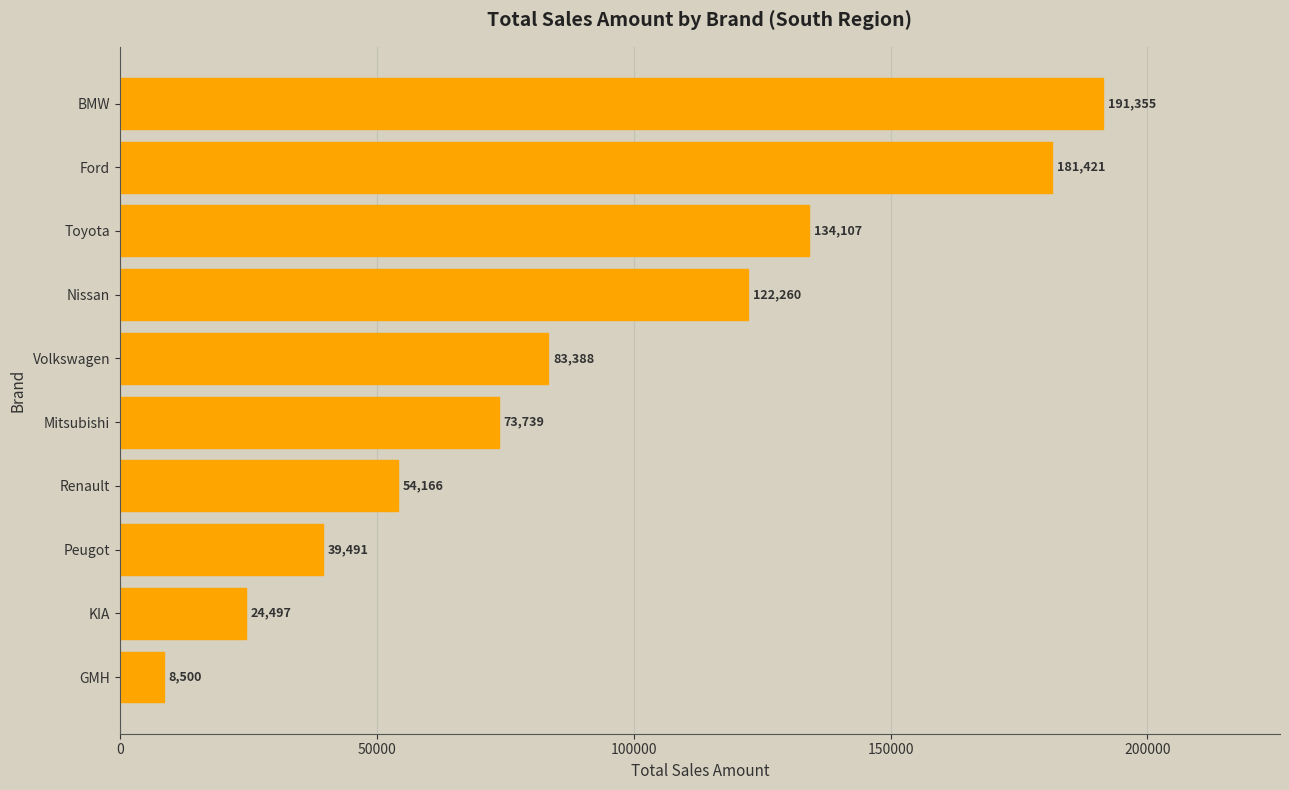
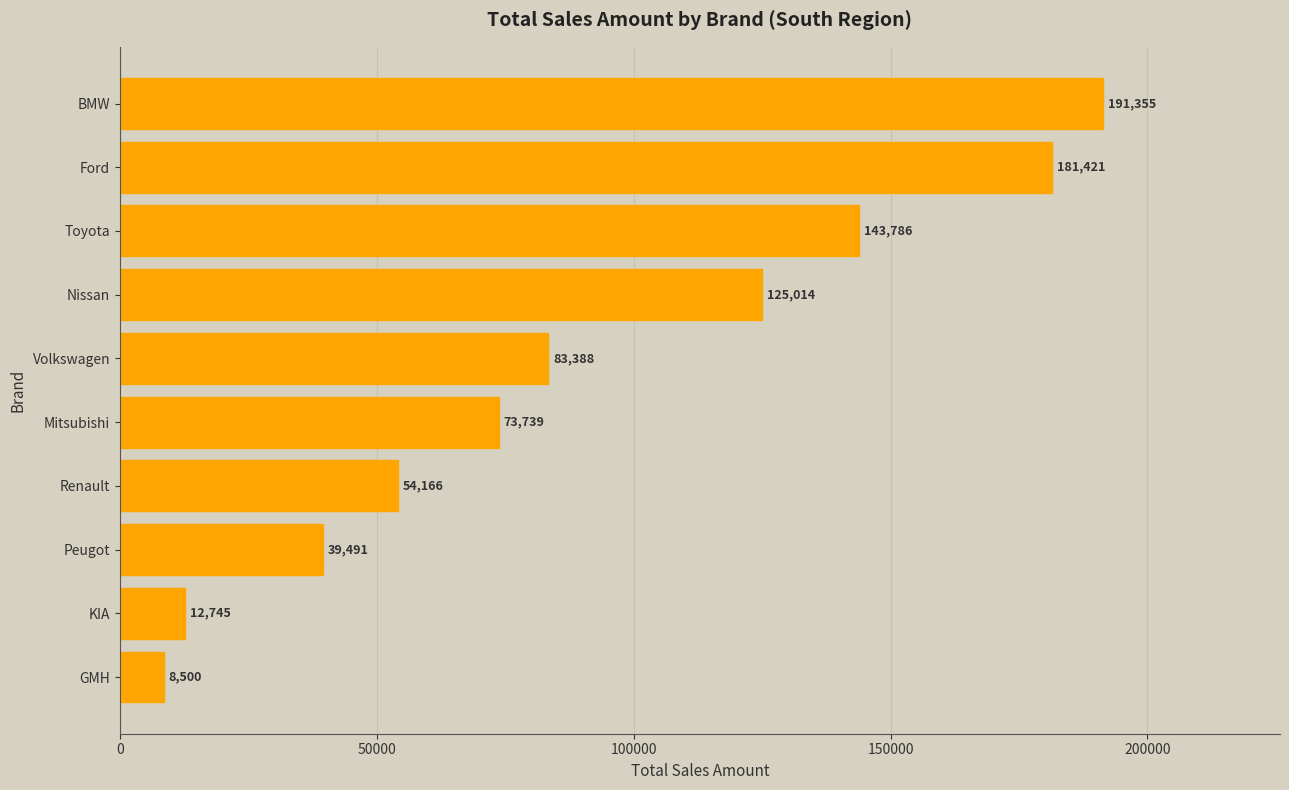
Toyota: 134,107 -> 143,786
Nissan: 122,260 -> 125,014
KIA: 24,497 -> 12,745
